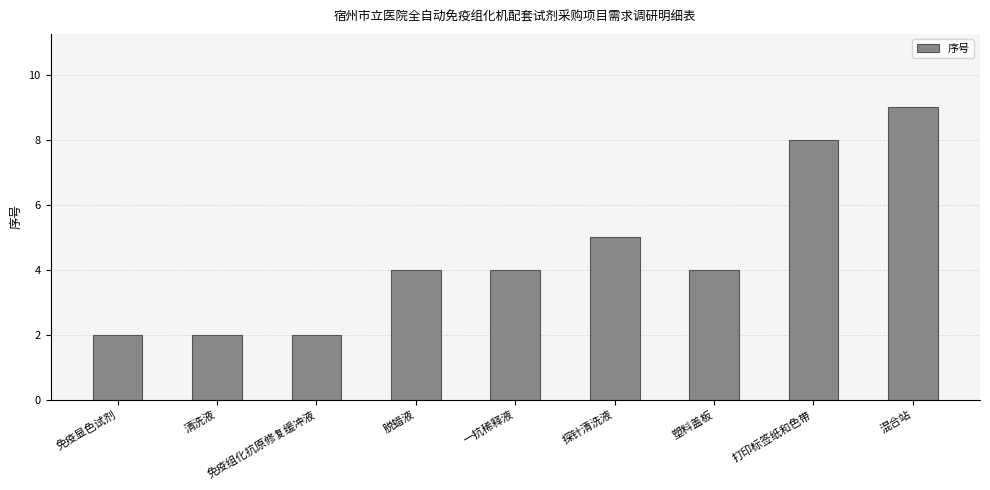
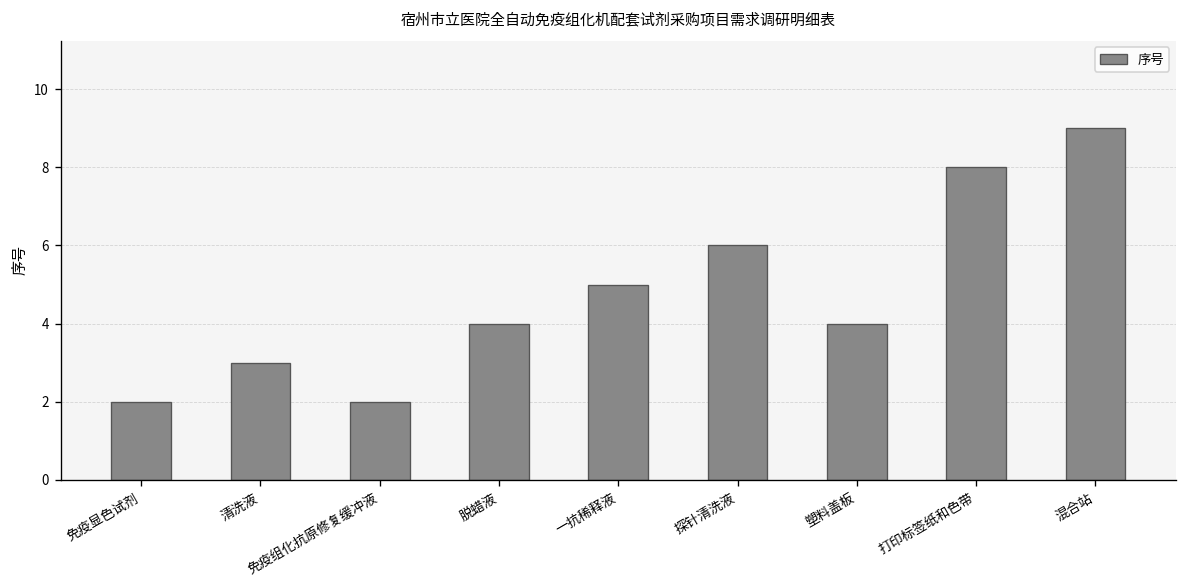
清洗液: 2 -> 3
一抗稀释液: 4 -> 5
探针清洗液: 5 -> 6
